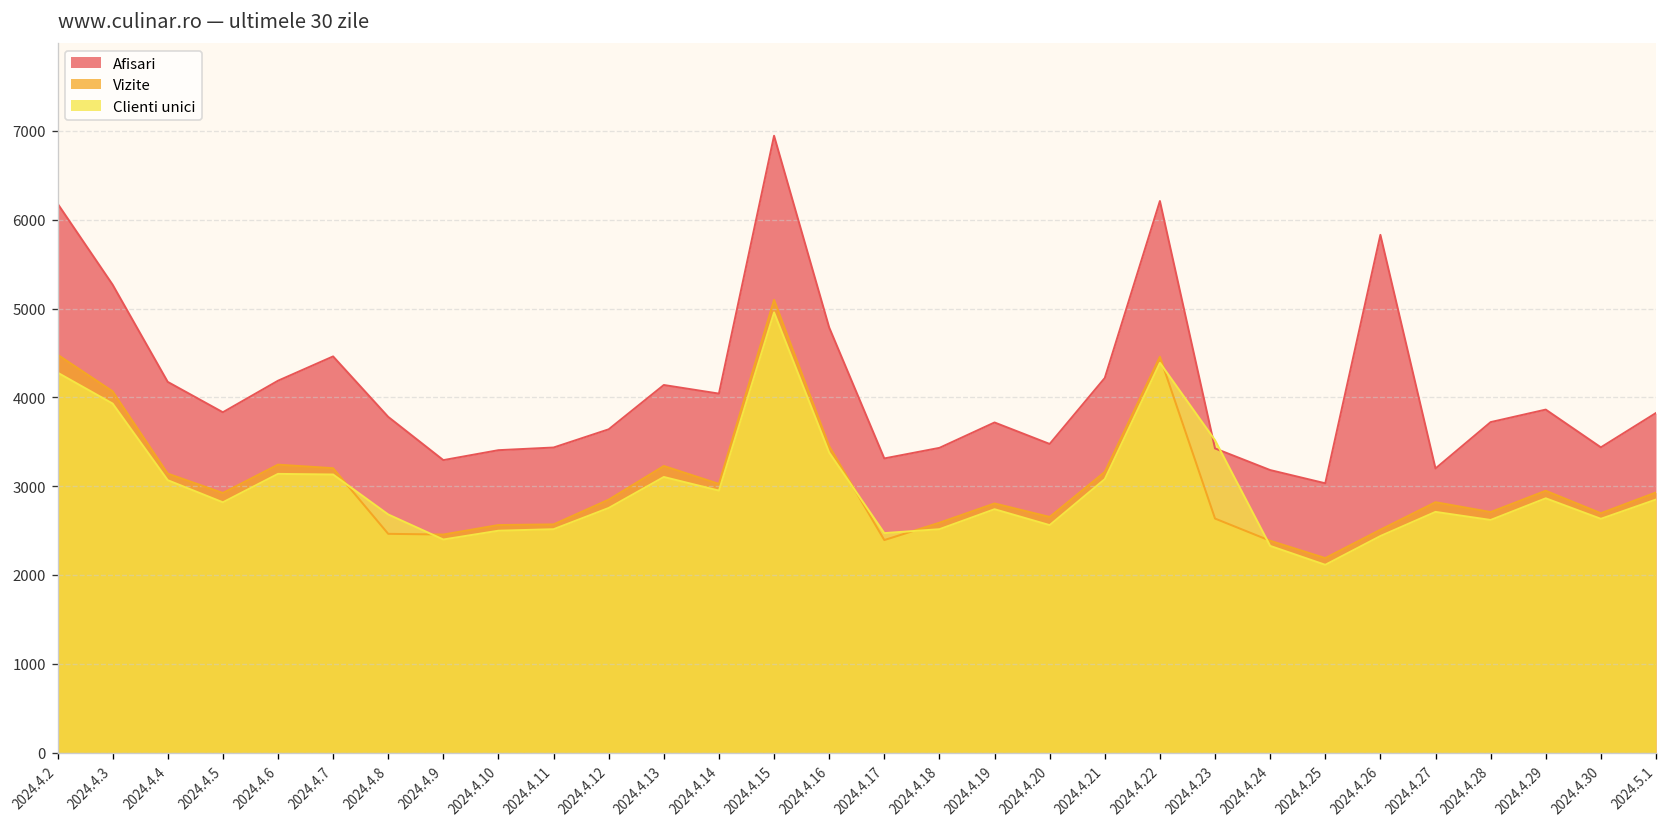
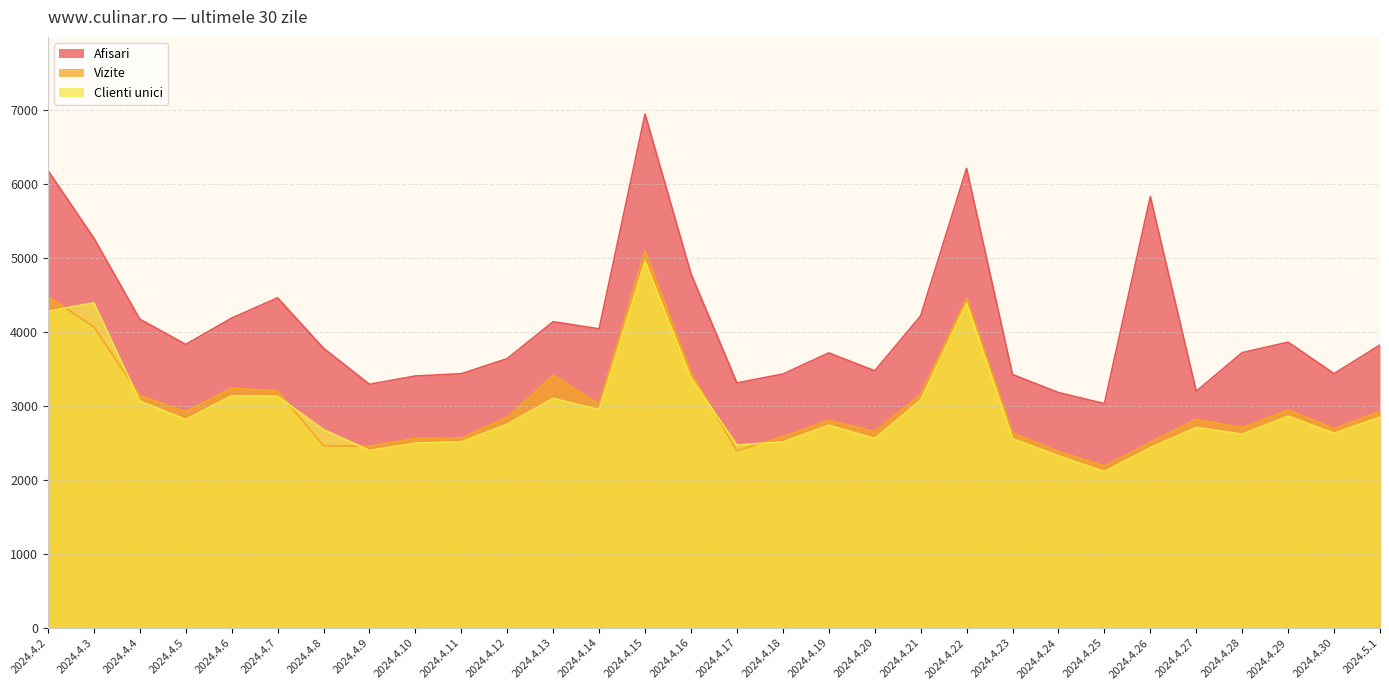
Clienti unici, 2024.4.3: 3900 -> 4400
Vizite, 2024.4.13: 3200 -> 3400
Clienti unici, 2024.4.23: 3500 -> 2600
